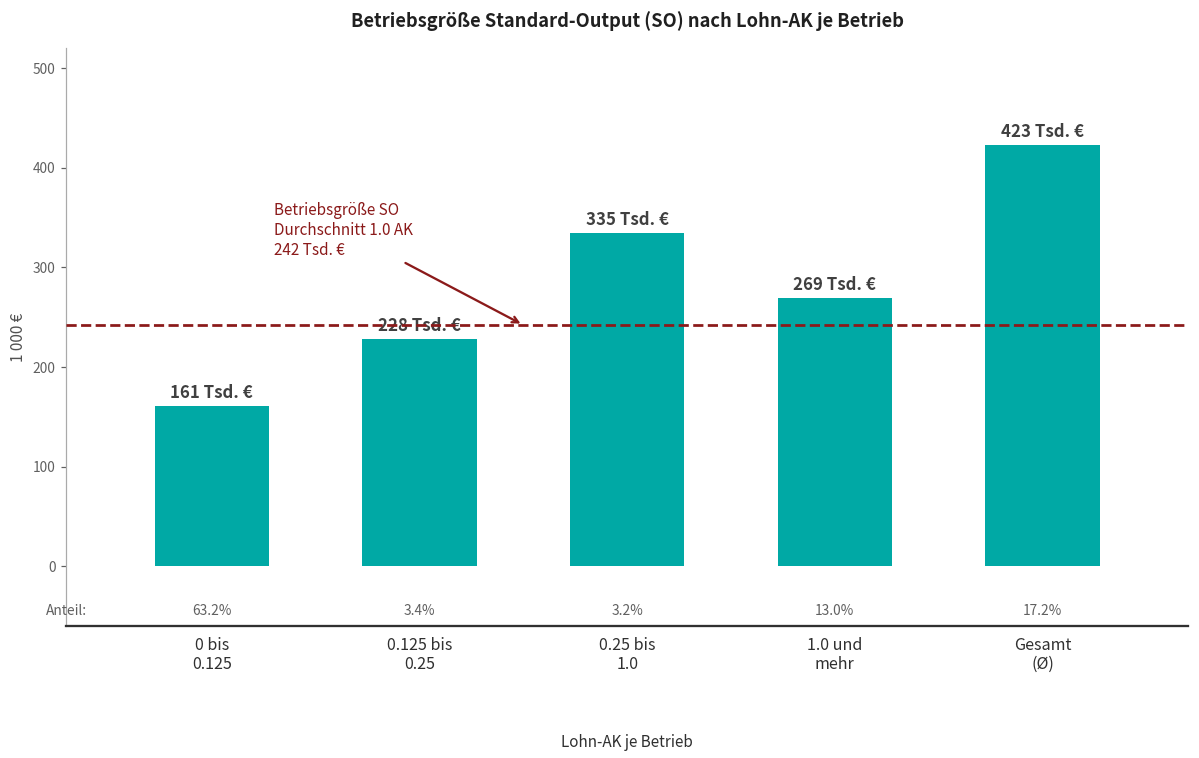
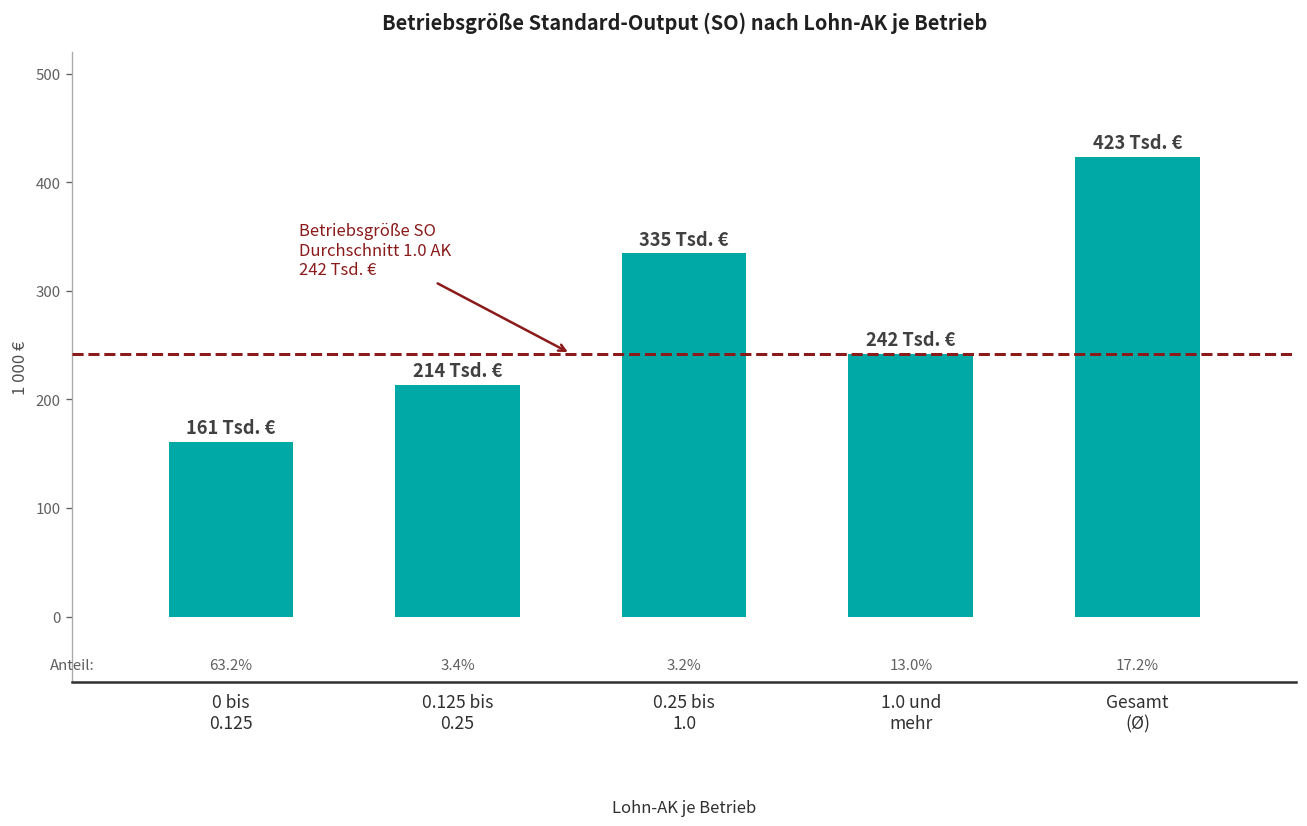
0.125 bis 0.25: 228 -> 214
1.0 und mehr: 269 -> 242
